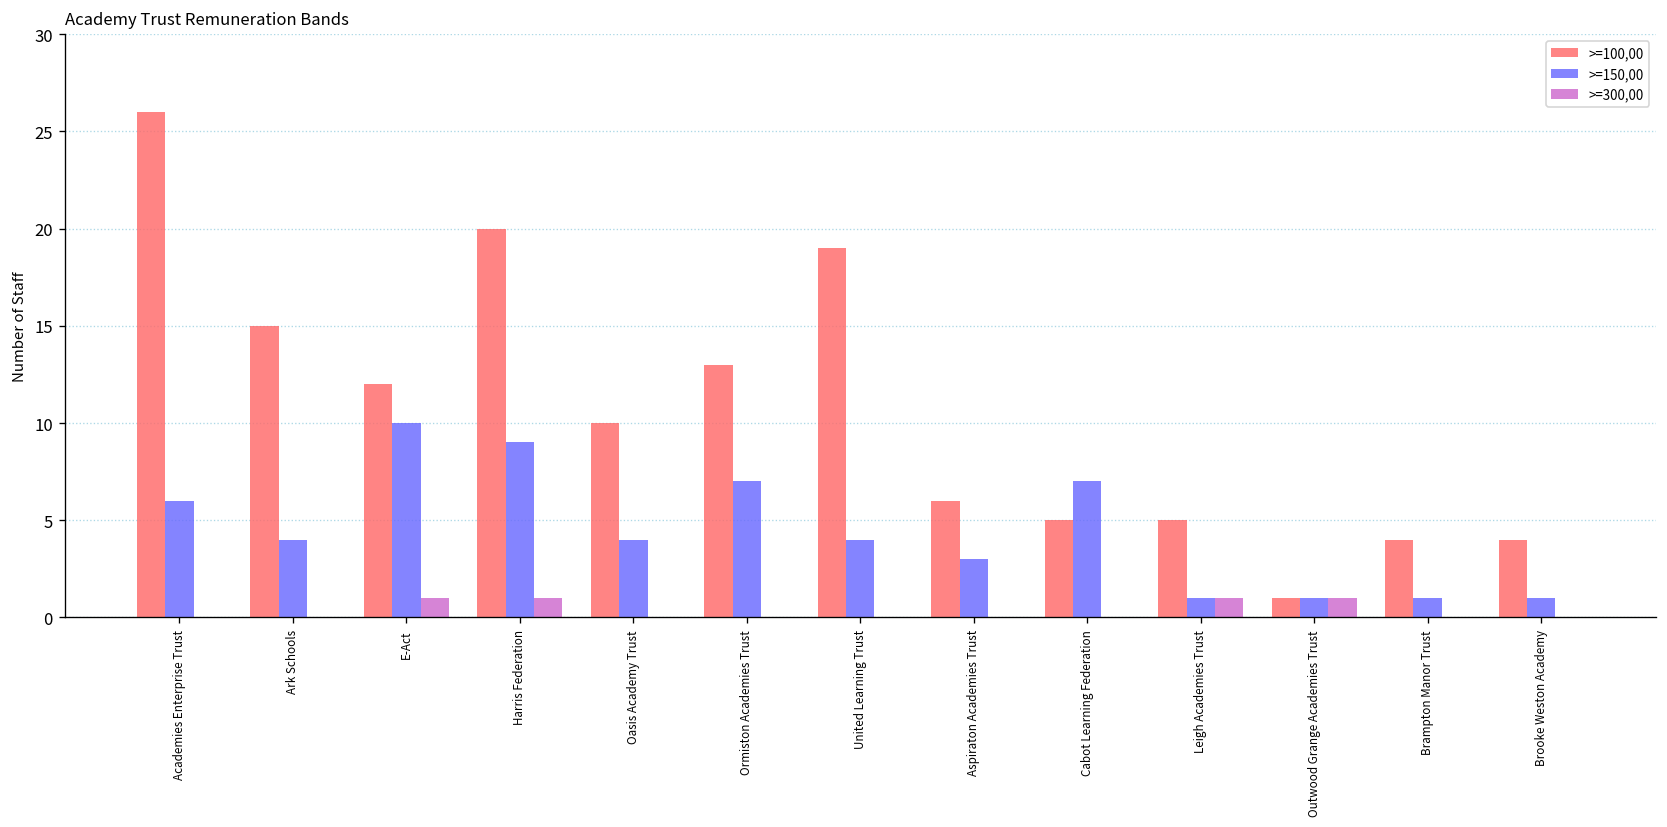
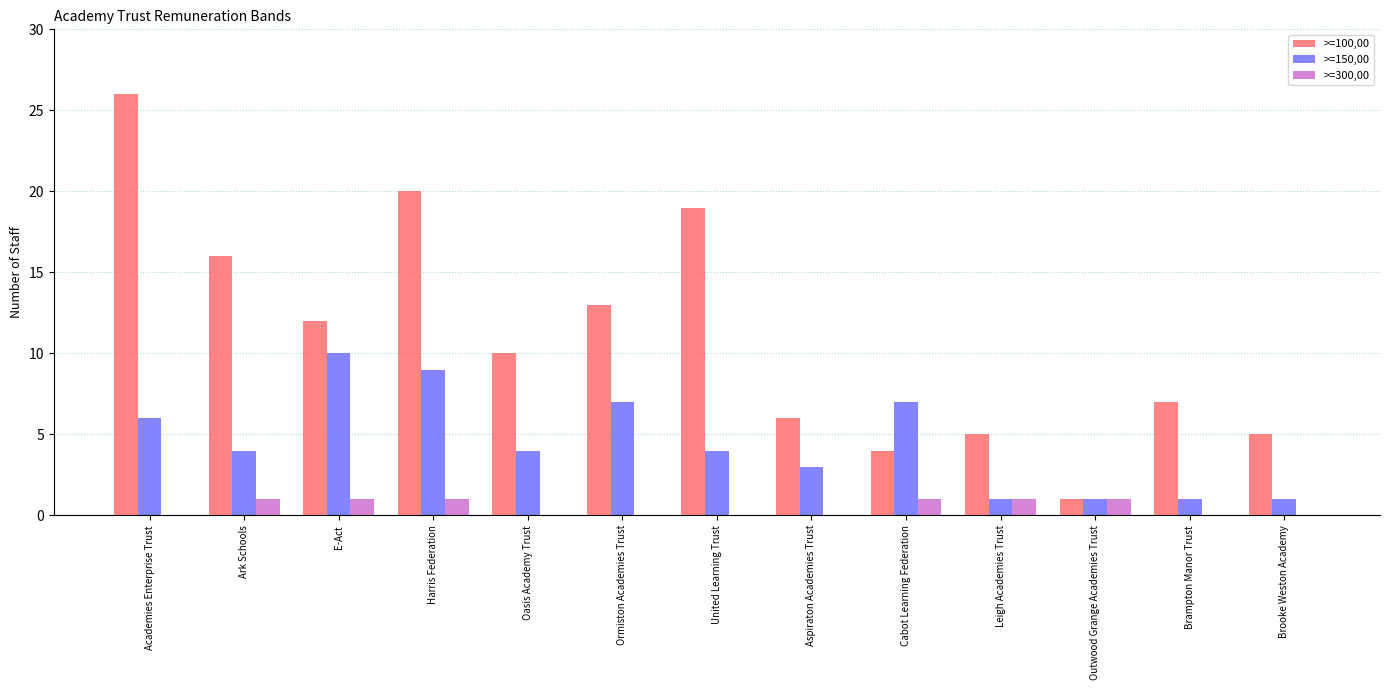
>=100,00, Ark Schools: 15 -> 16
>=300,00, Ark Schools: 0 -> 1
>=100,00, Cabot Learning Federation: 5 -> 4
>=300,00, Cabot Learning Federation: 0 -> 1
>=100,00, Brampton Manor Trust: 4 -> 7
>=100,00, Brooke Weston Academy: 4 -> 5
